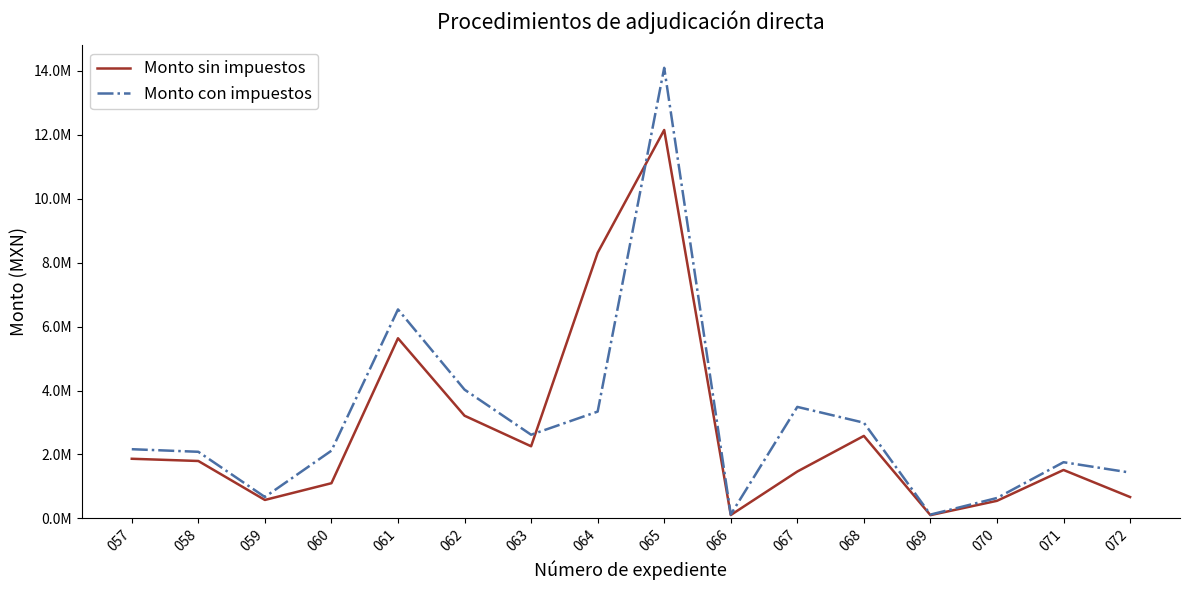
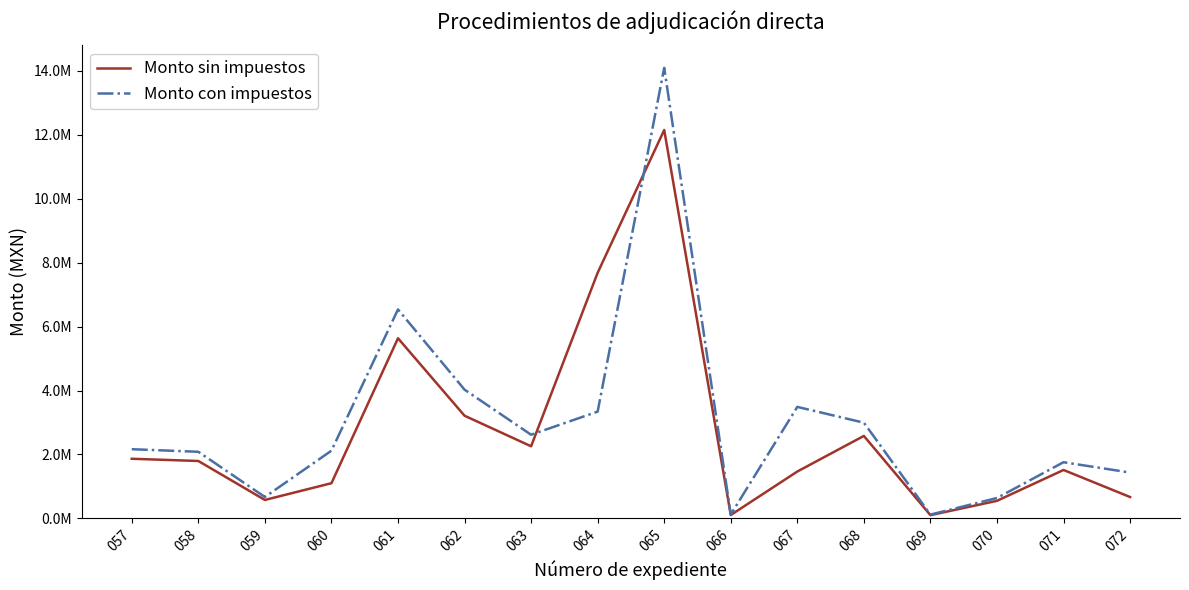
Monto sin impuestos, 064: 8300000 -> 7700000
